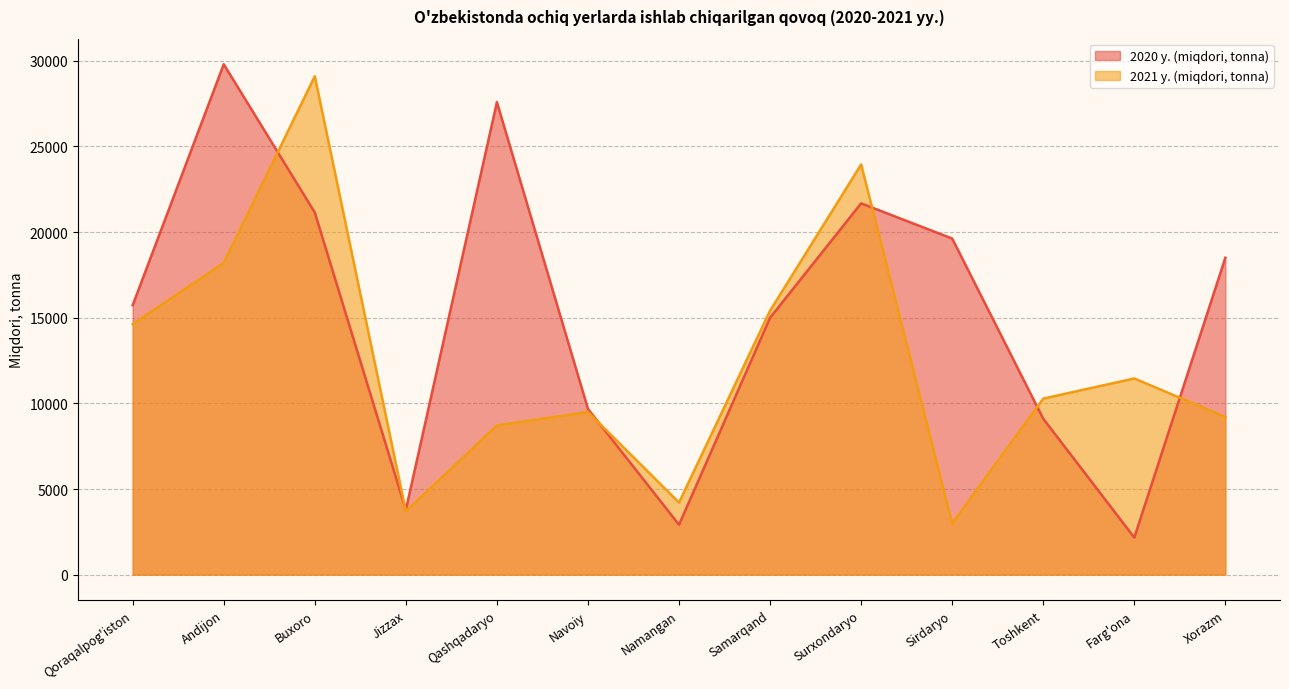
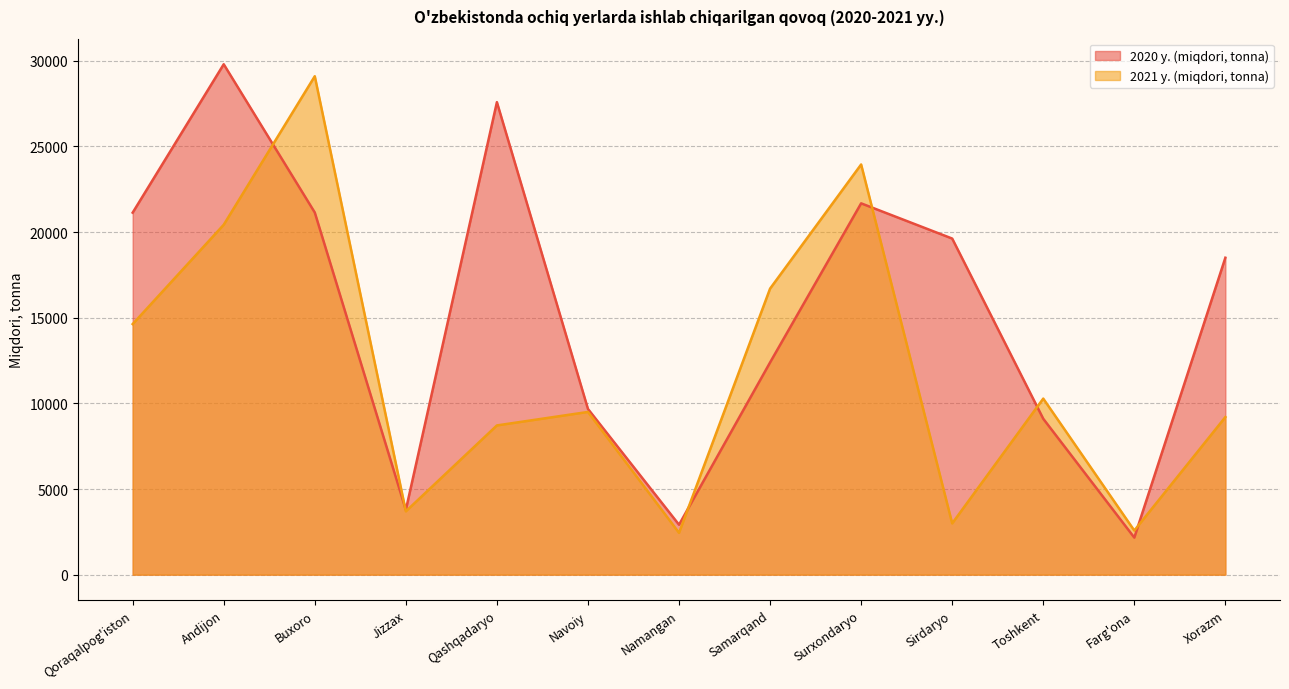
2020 y. (miqdori, tonna), Qoraqalpog'iston: 15700 -> 21100
2021 y. (miqdori, tonna), Andijon: 18200 -> 20400
2021 y. (miqdori, tonna), Namangan: 4200 -> 2400
2020 y. (miqdori, tonna), Samarqand: 15000 -> 12400
2021 y. (miqdori, tonna), Samarqand: 15400 -> 16700
2021 y. (miqdori, tonna), Farg'ona: 11500 -> 2600
